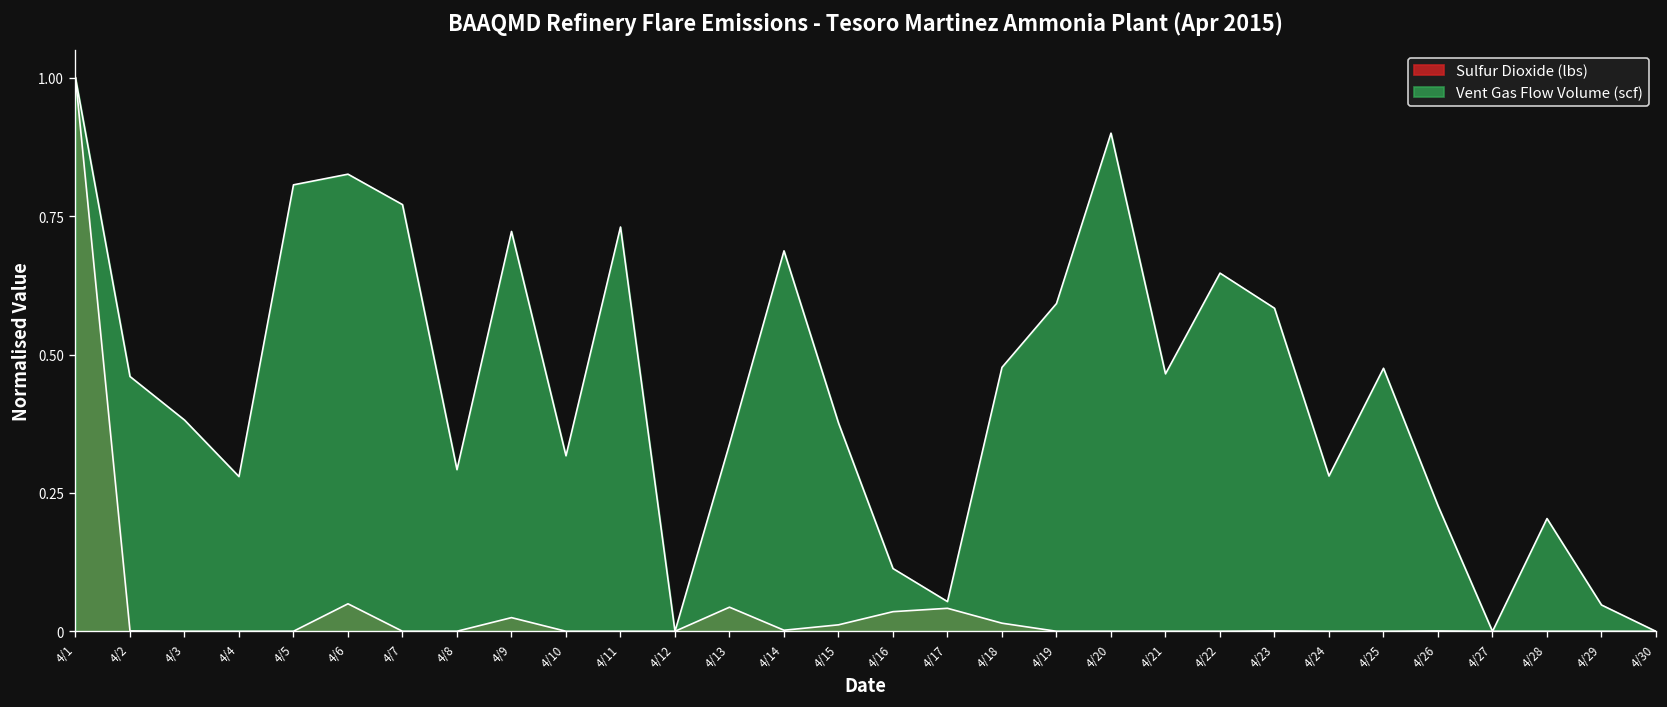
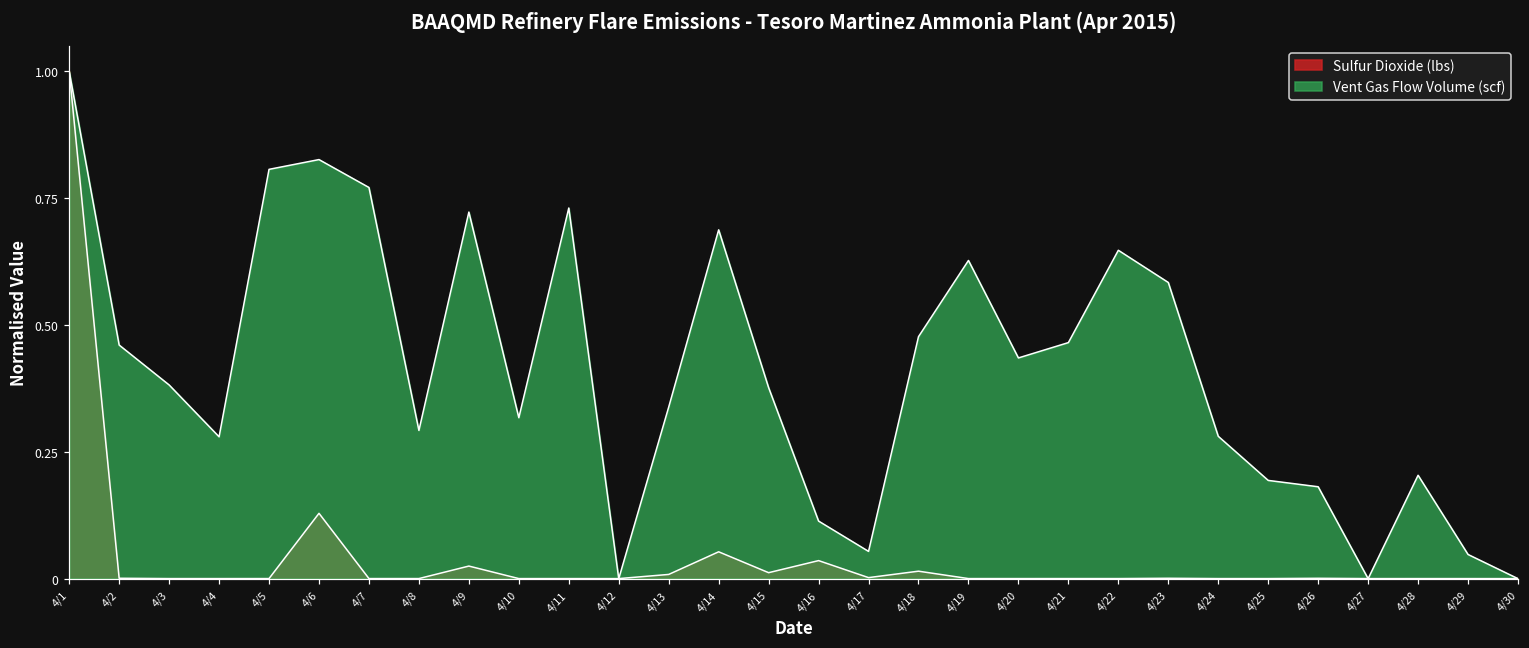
Sulfur Dioxide (lbs), 4/6: 0.05 -> 0.13
Sulfur Dioxide (lbs), 4/13: 0.04 -> 0.01
Sulfur Dioxide (lbs), 4/14: 0.00 -> 0.05
Sulfur Dioxide (lbs), 4/17: 0.04 -> 0.00
Vent Gas Flow Volume (scf), 4/19: 0.59 -> 0.63
Vent Gas Flow Volume (scf), 4/20: 0.90 -> 0.44
Vent Gas Flow Volume (scf), 4/25: 0.48 -> 0.19
Vent Gas Flow Volume (scf), 4/26: 0.23 -> 0.18
